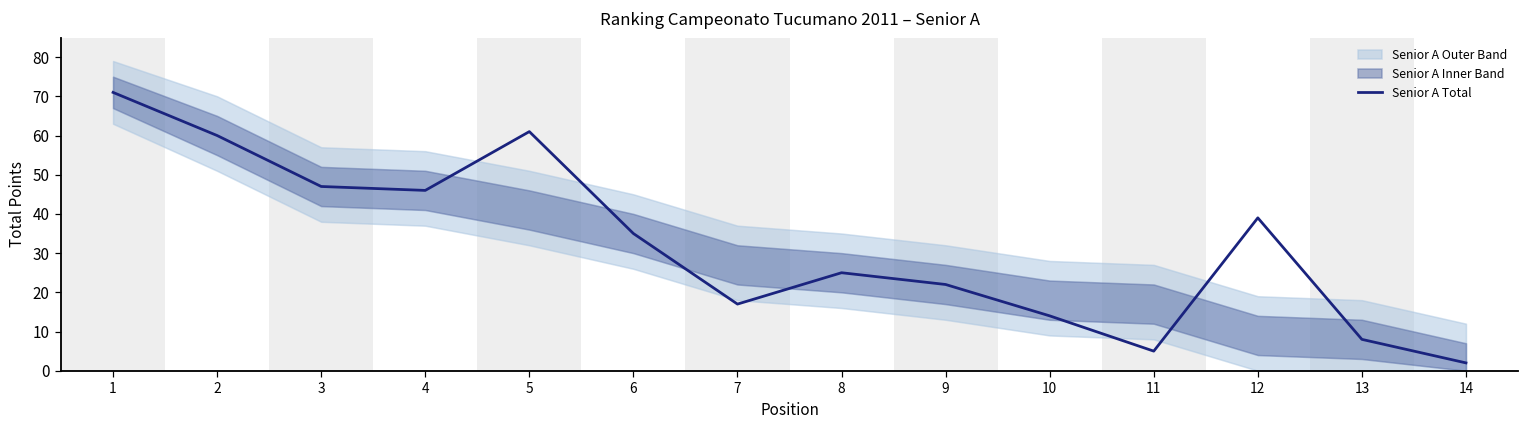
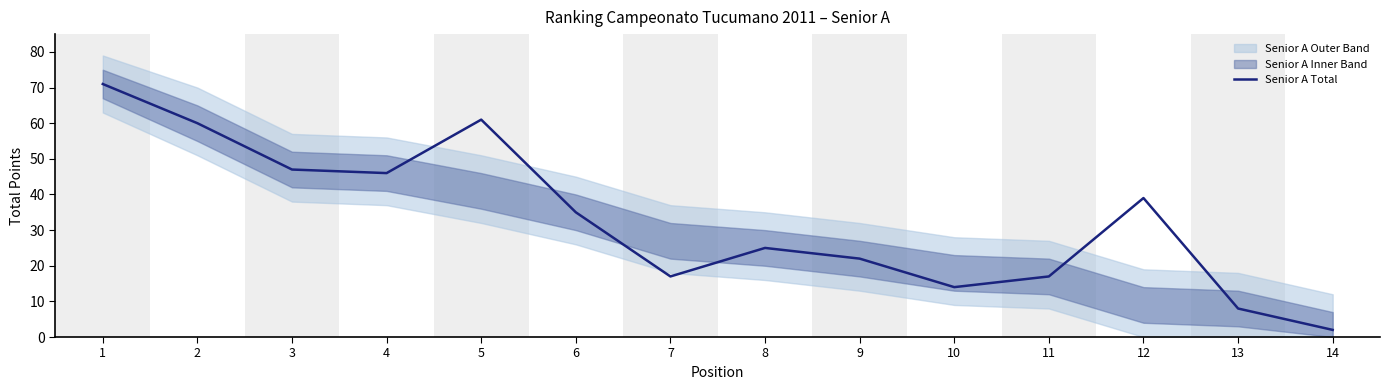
Senior A Total, 11: 5 -> 17
